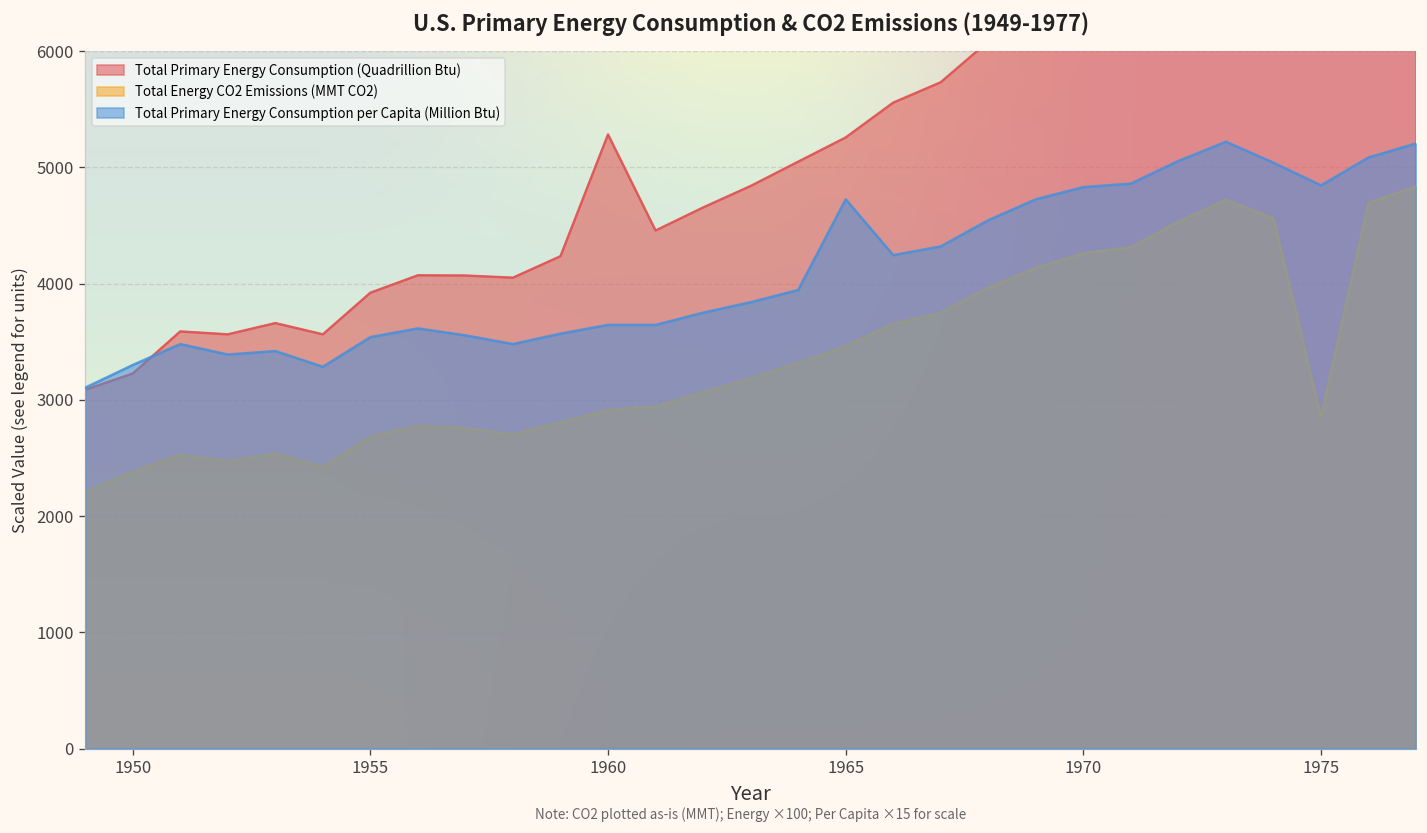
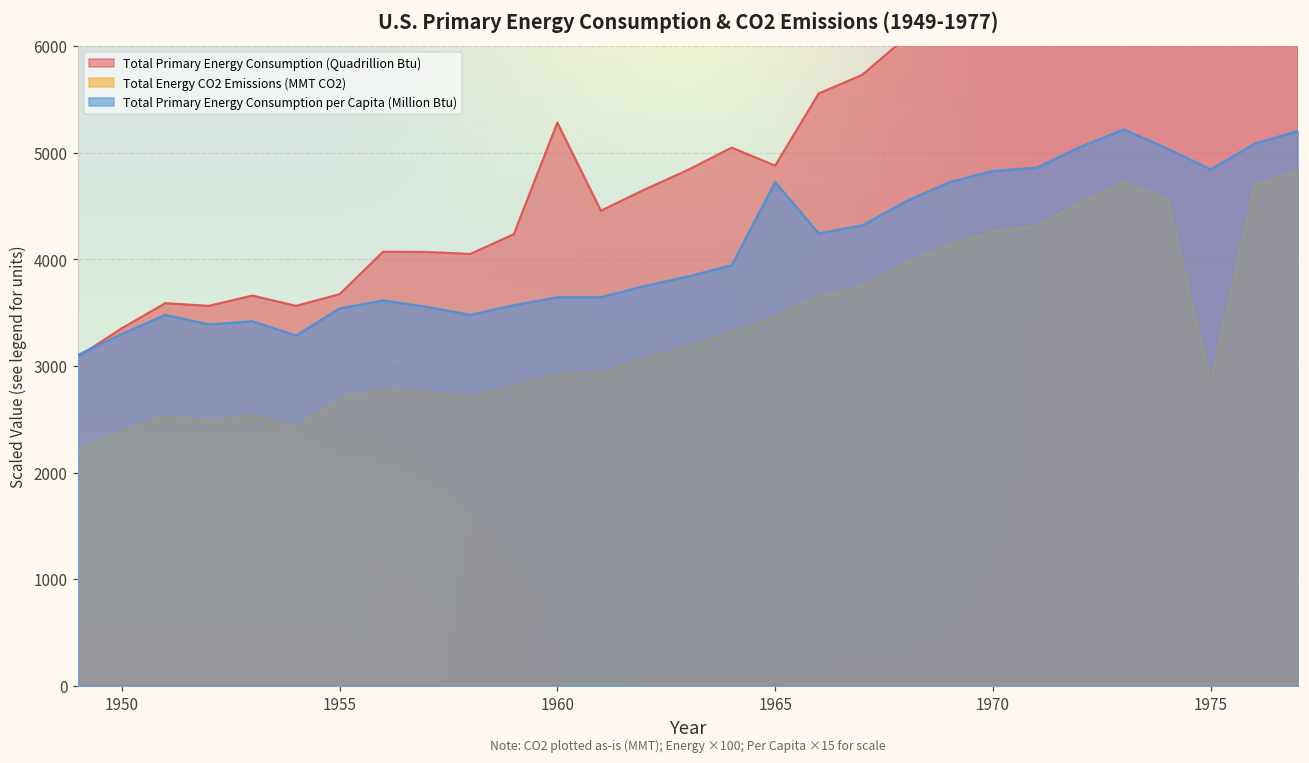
Total Primary Energy Consumption (Quadrillion Btu), 1950: 3200 -> 3400
Total Primary Energy Consumption (Quadrillion Btu), 1955: 3900 -> 3700
Total Primary Energy Consumption (Quadrillion Btu), 1965: 5300 -> 4900
